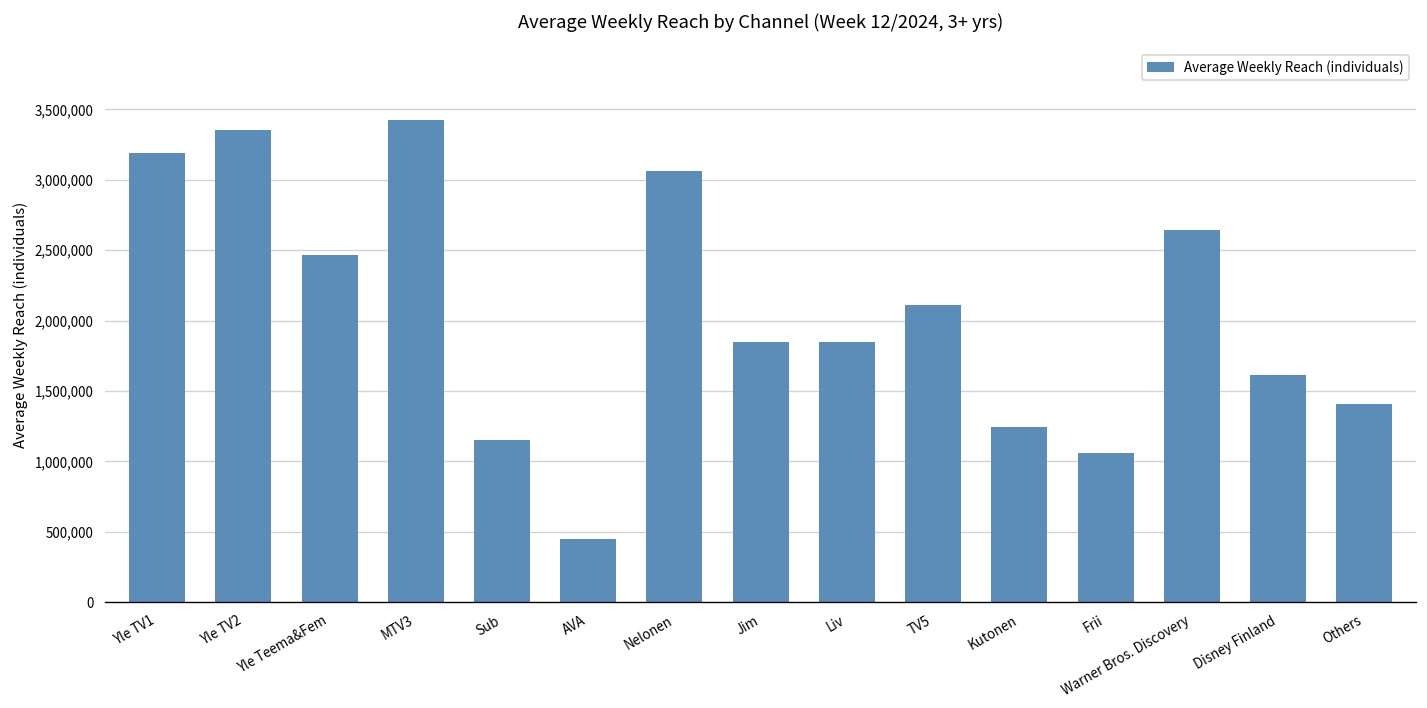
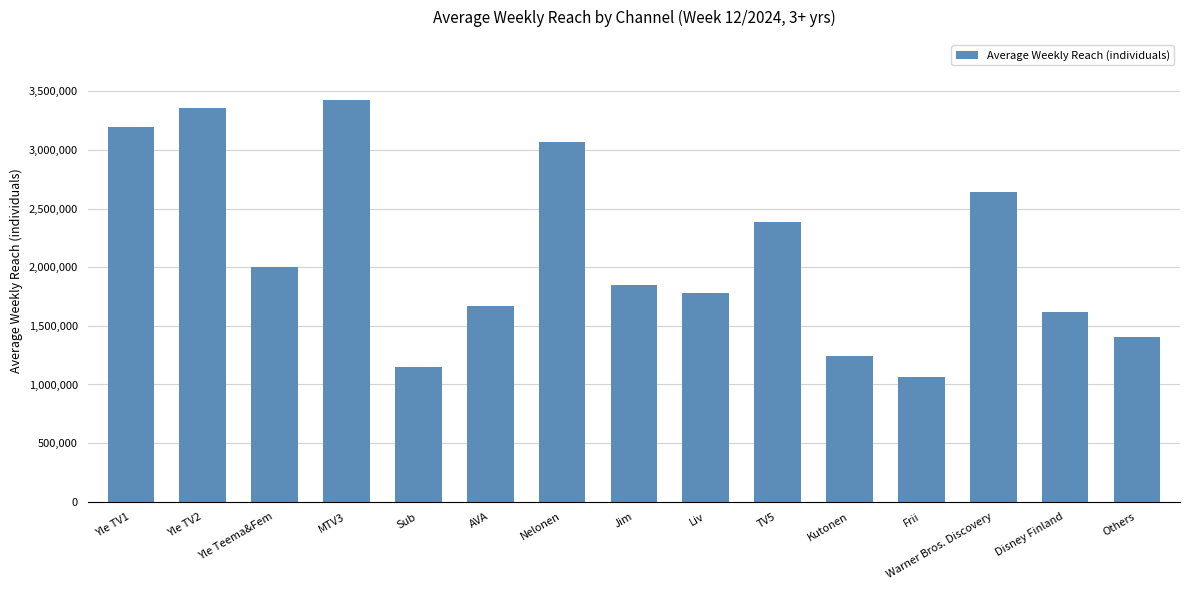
Yle Teema&Fem: 2,460,000 -> 2,000,000
AVA: 450,000 -> 1,670,000
Liv: 1,850,000 -> 1,780,000
TV5: 2,110,000 -> 2,390,000
